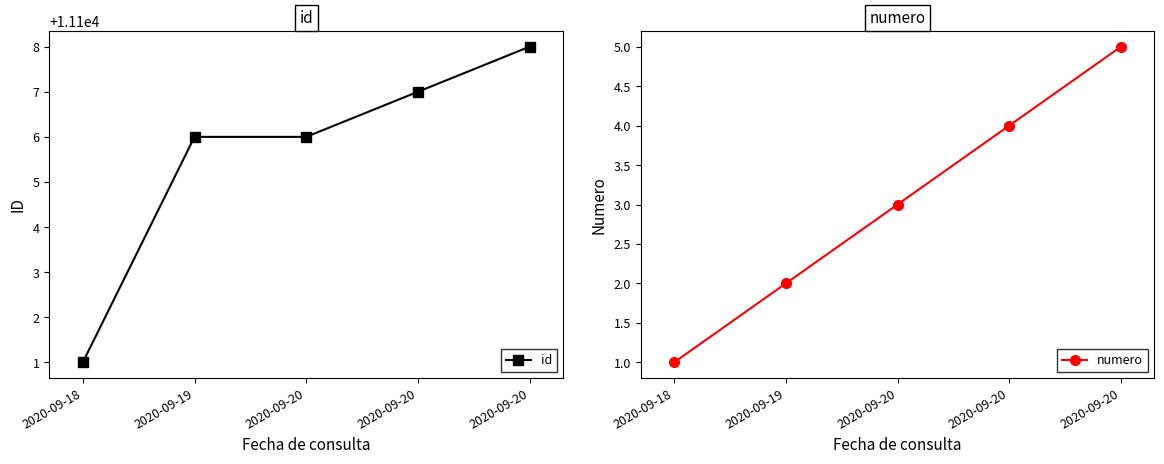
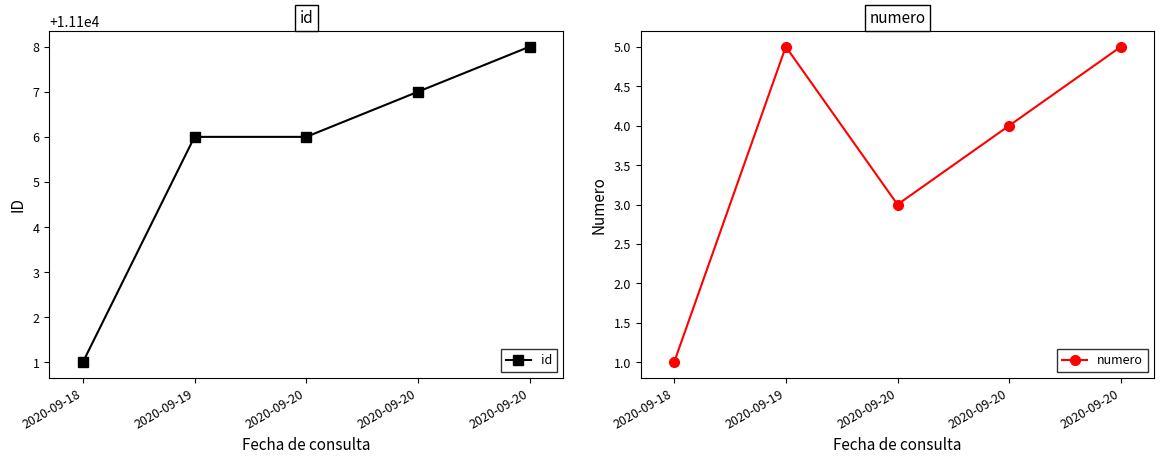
numero, 2020-09-19: 2 -> 5
